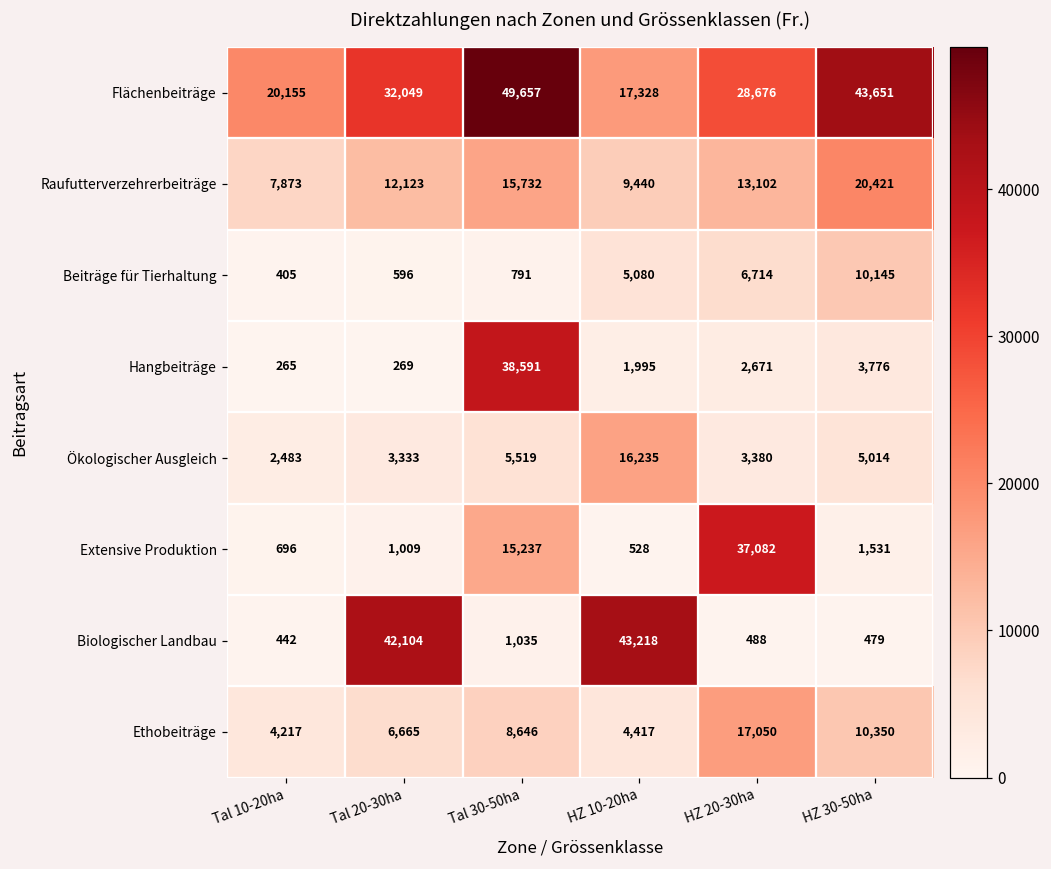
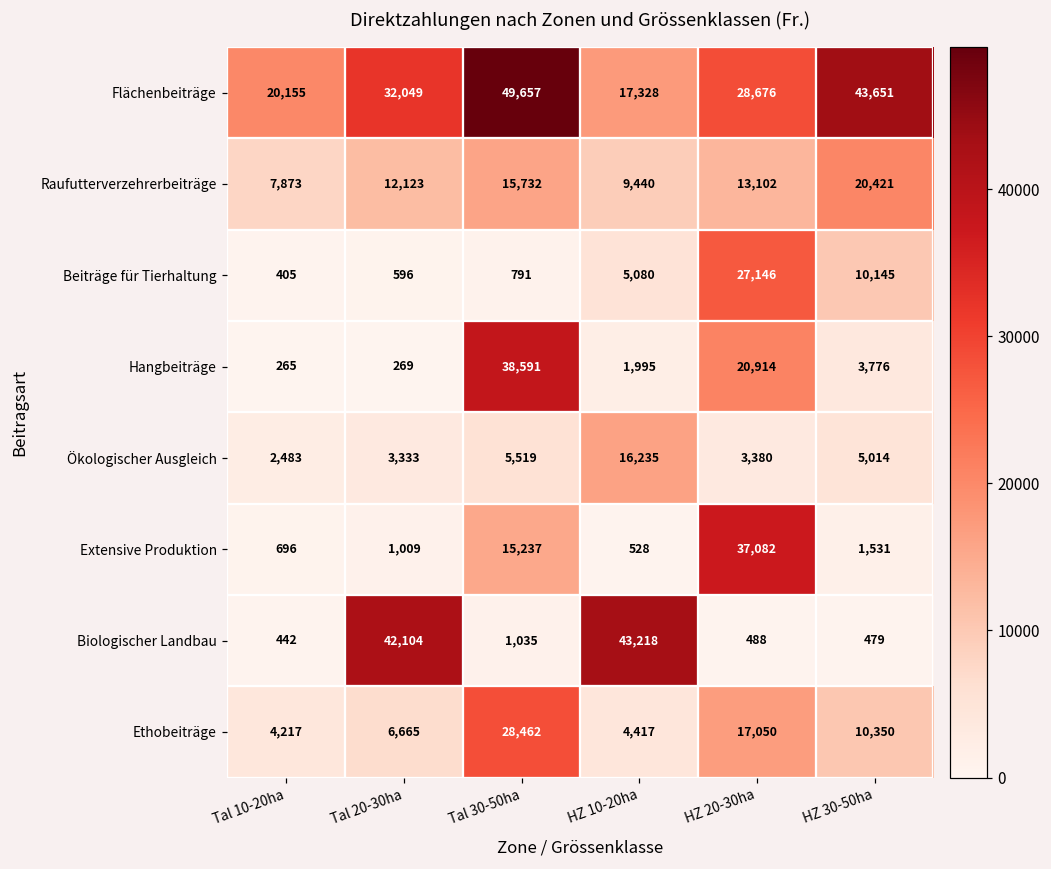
Beiträge für Tierhaltung, HZ 20-30ha: 6,714 -> 27,146
Hangbeiträge, HZ 20-30ha: 2,671 -> 20,914
Ethobeiträge, Tal 30-50ha: 8,646 -> 28,462
